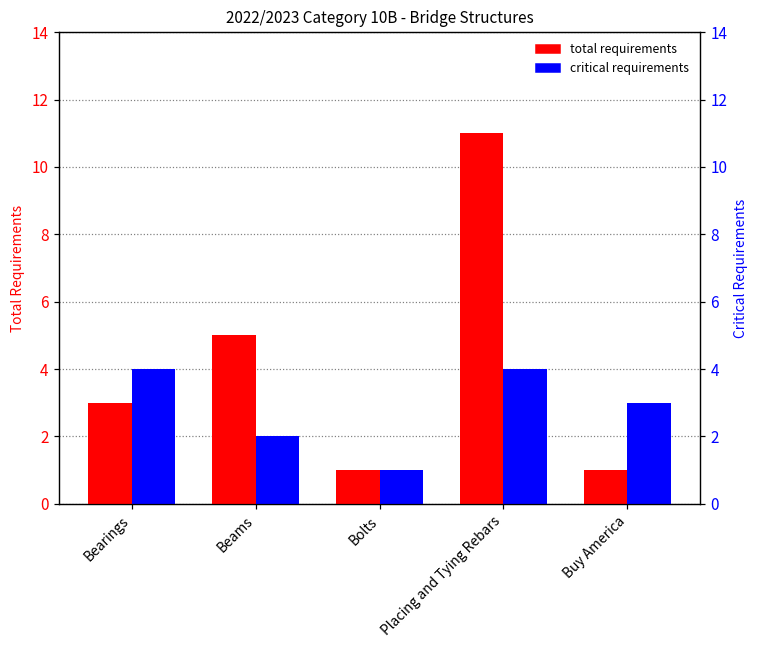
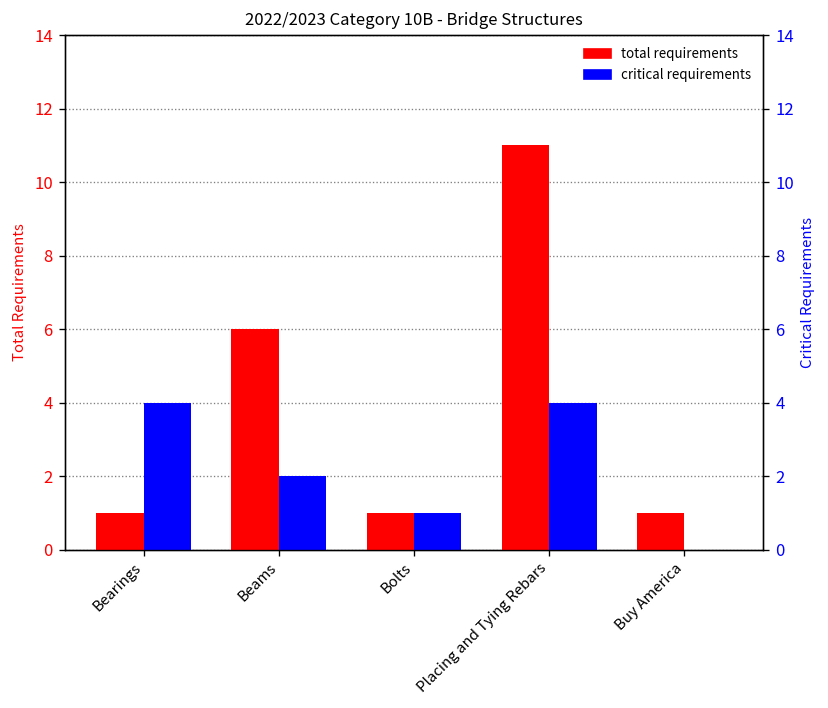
total requirements, Bearings: 3 -> 1
total requirements, Beams: 5 -> 6
critical requirements, Buy America: 3 -> 0
